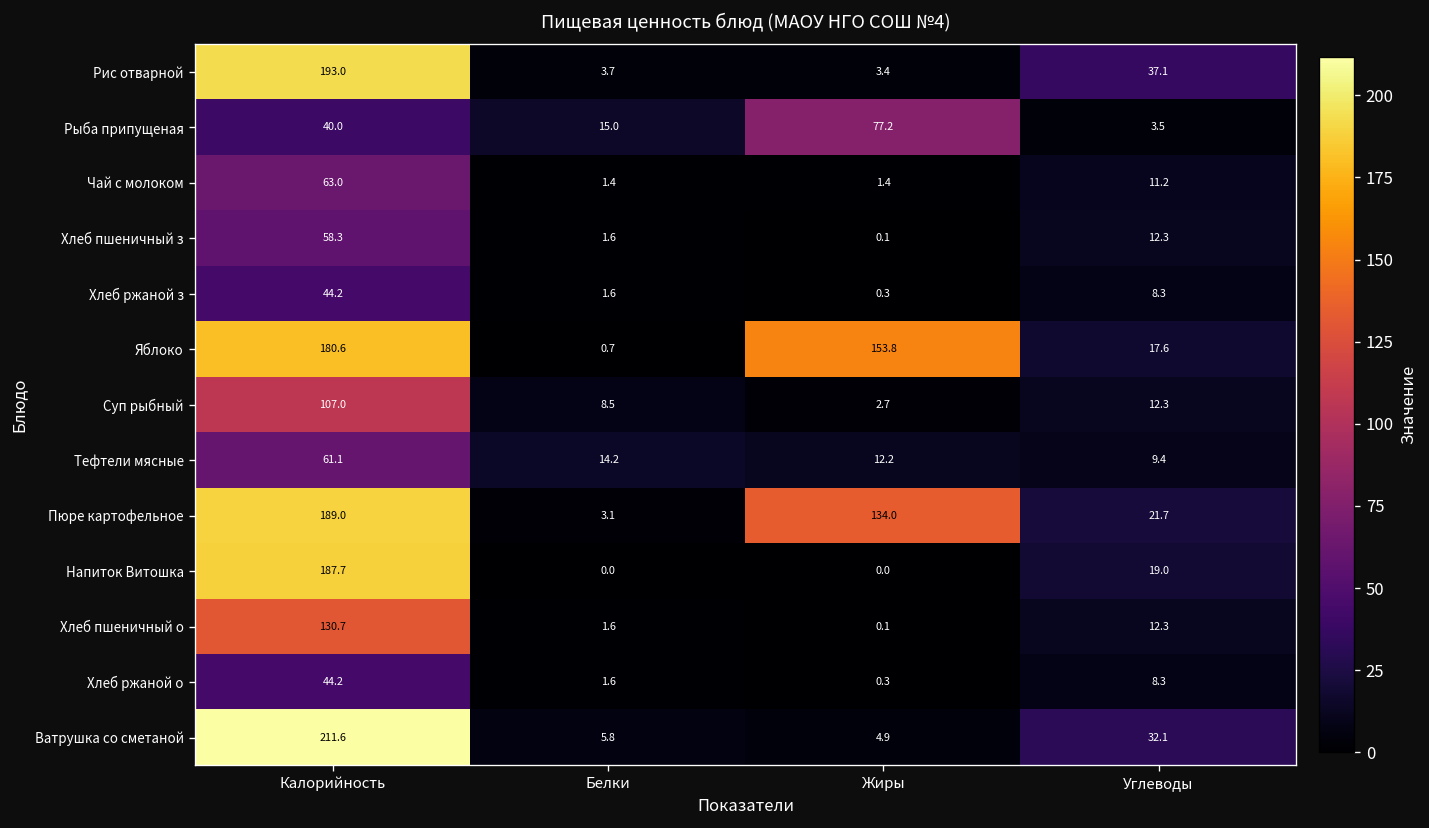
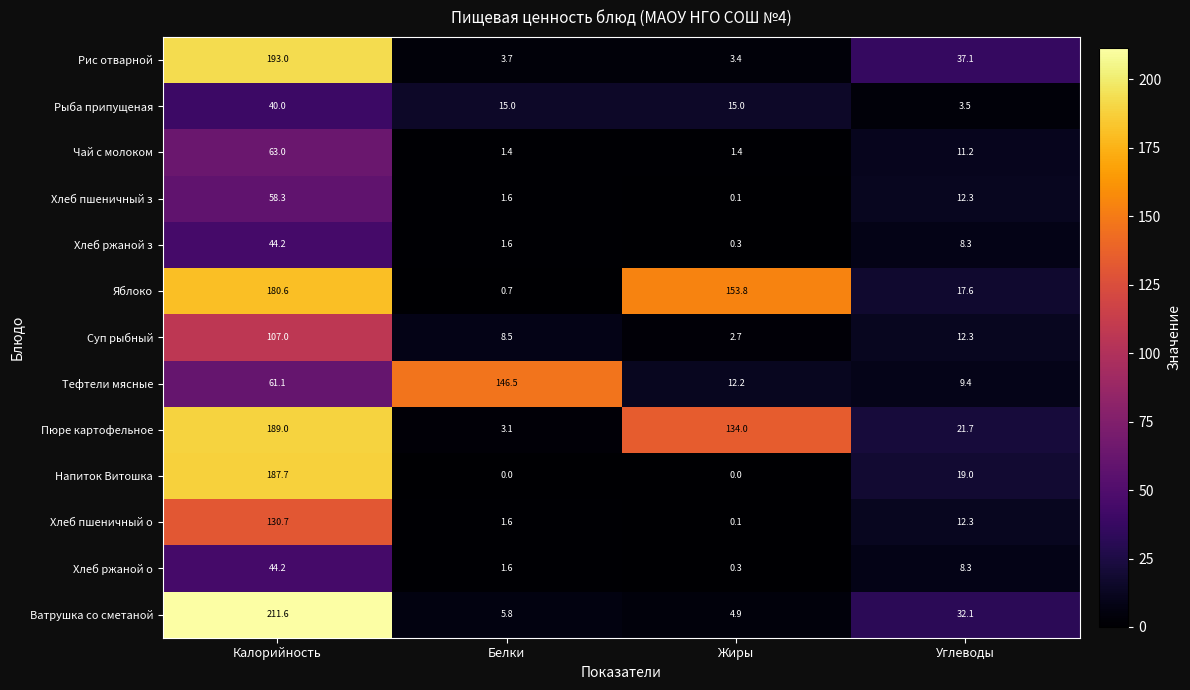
Рыба припущеная, Жиры: 77.2 -> 15.0
Тефтели мясные, Белки: 14.2 -> 146.5
